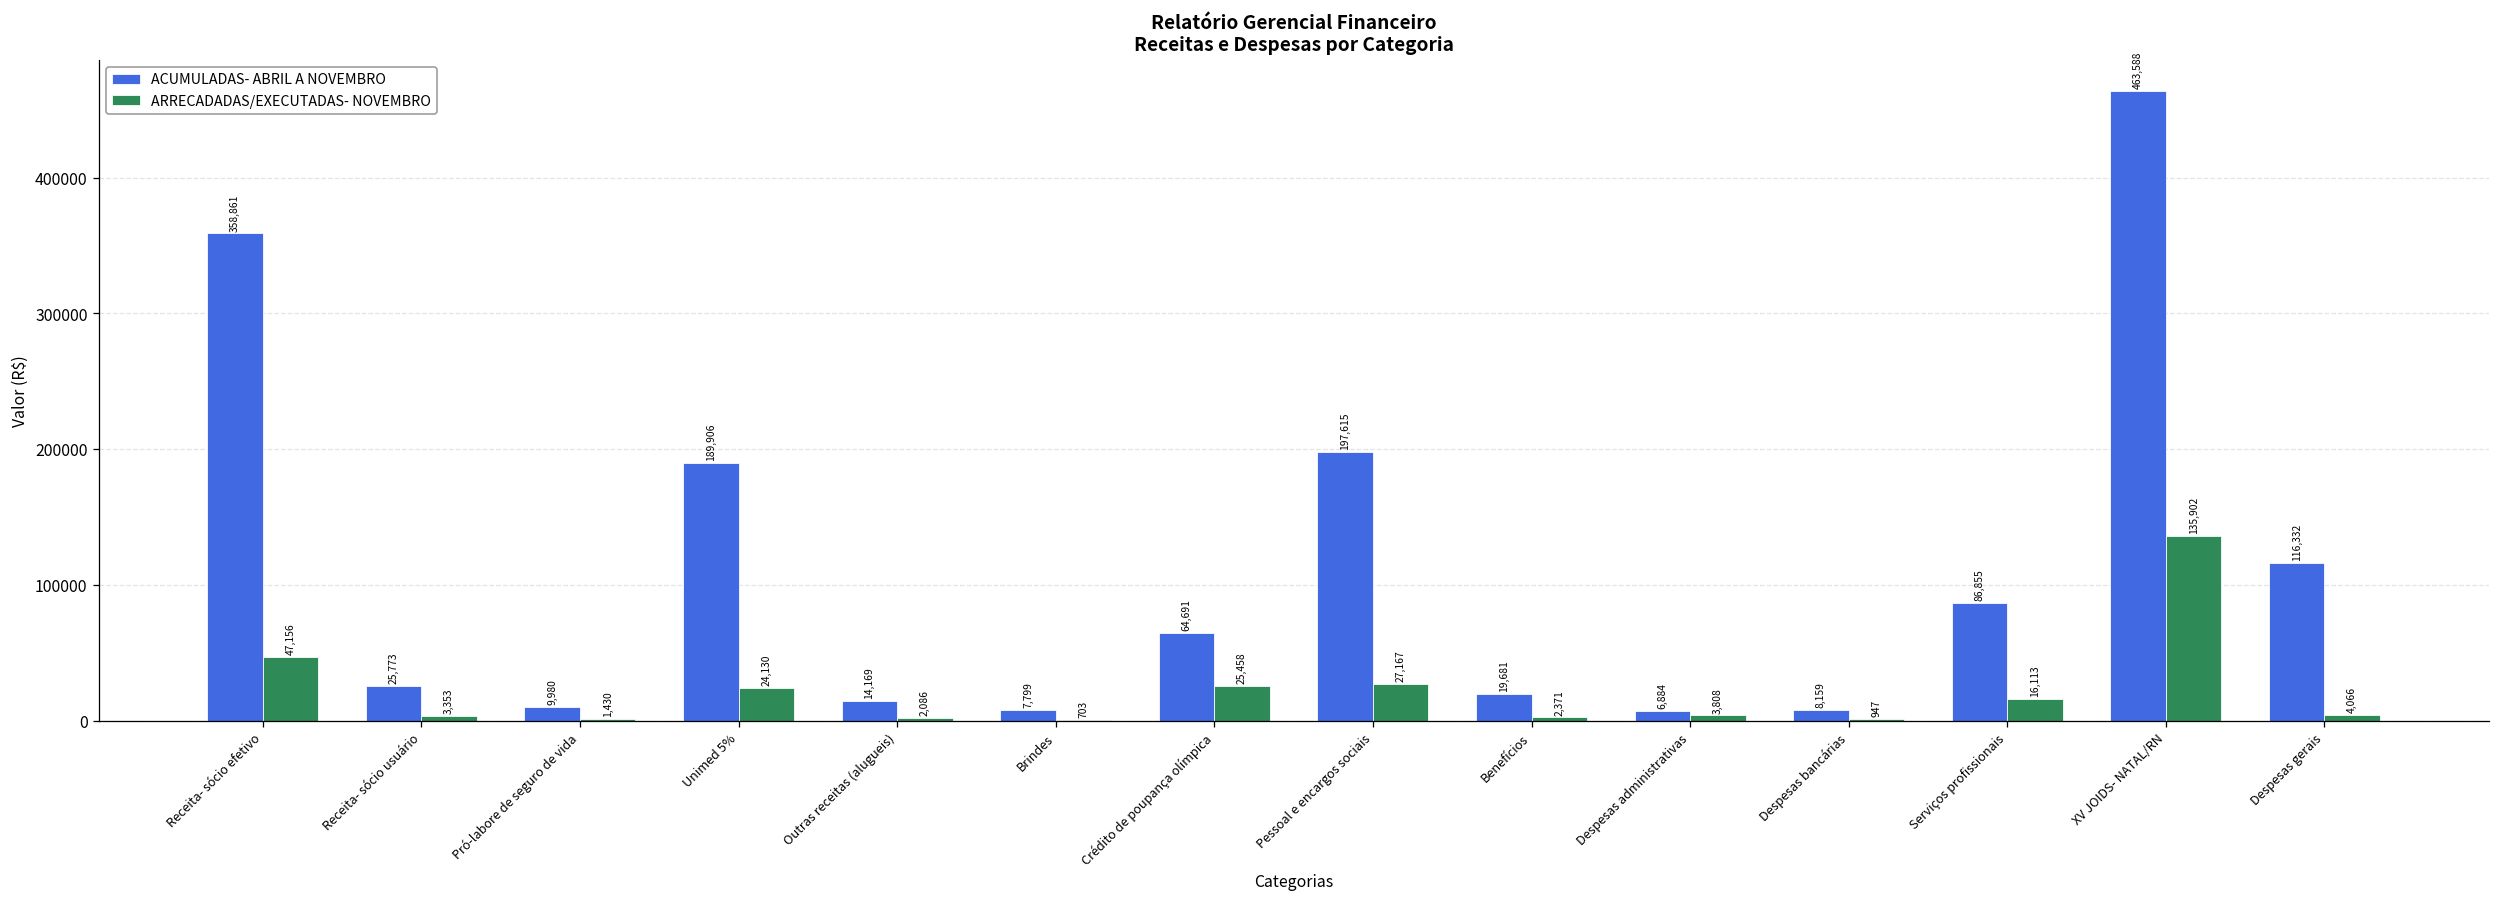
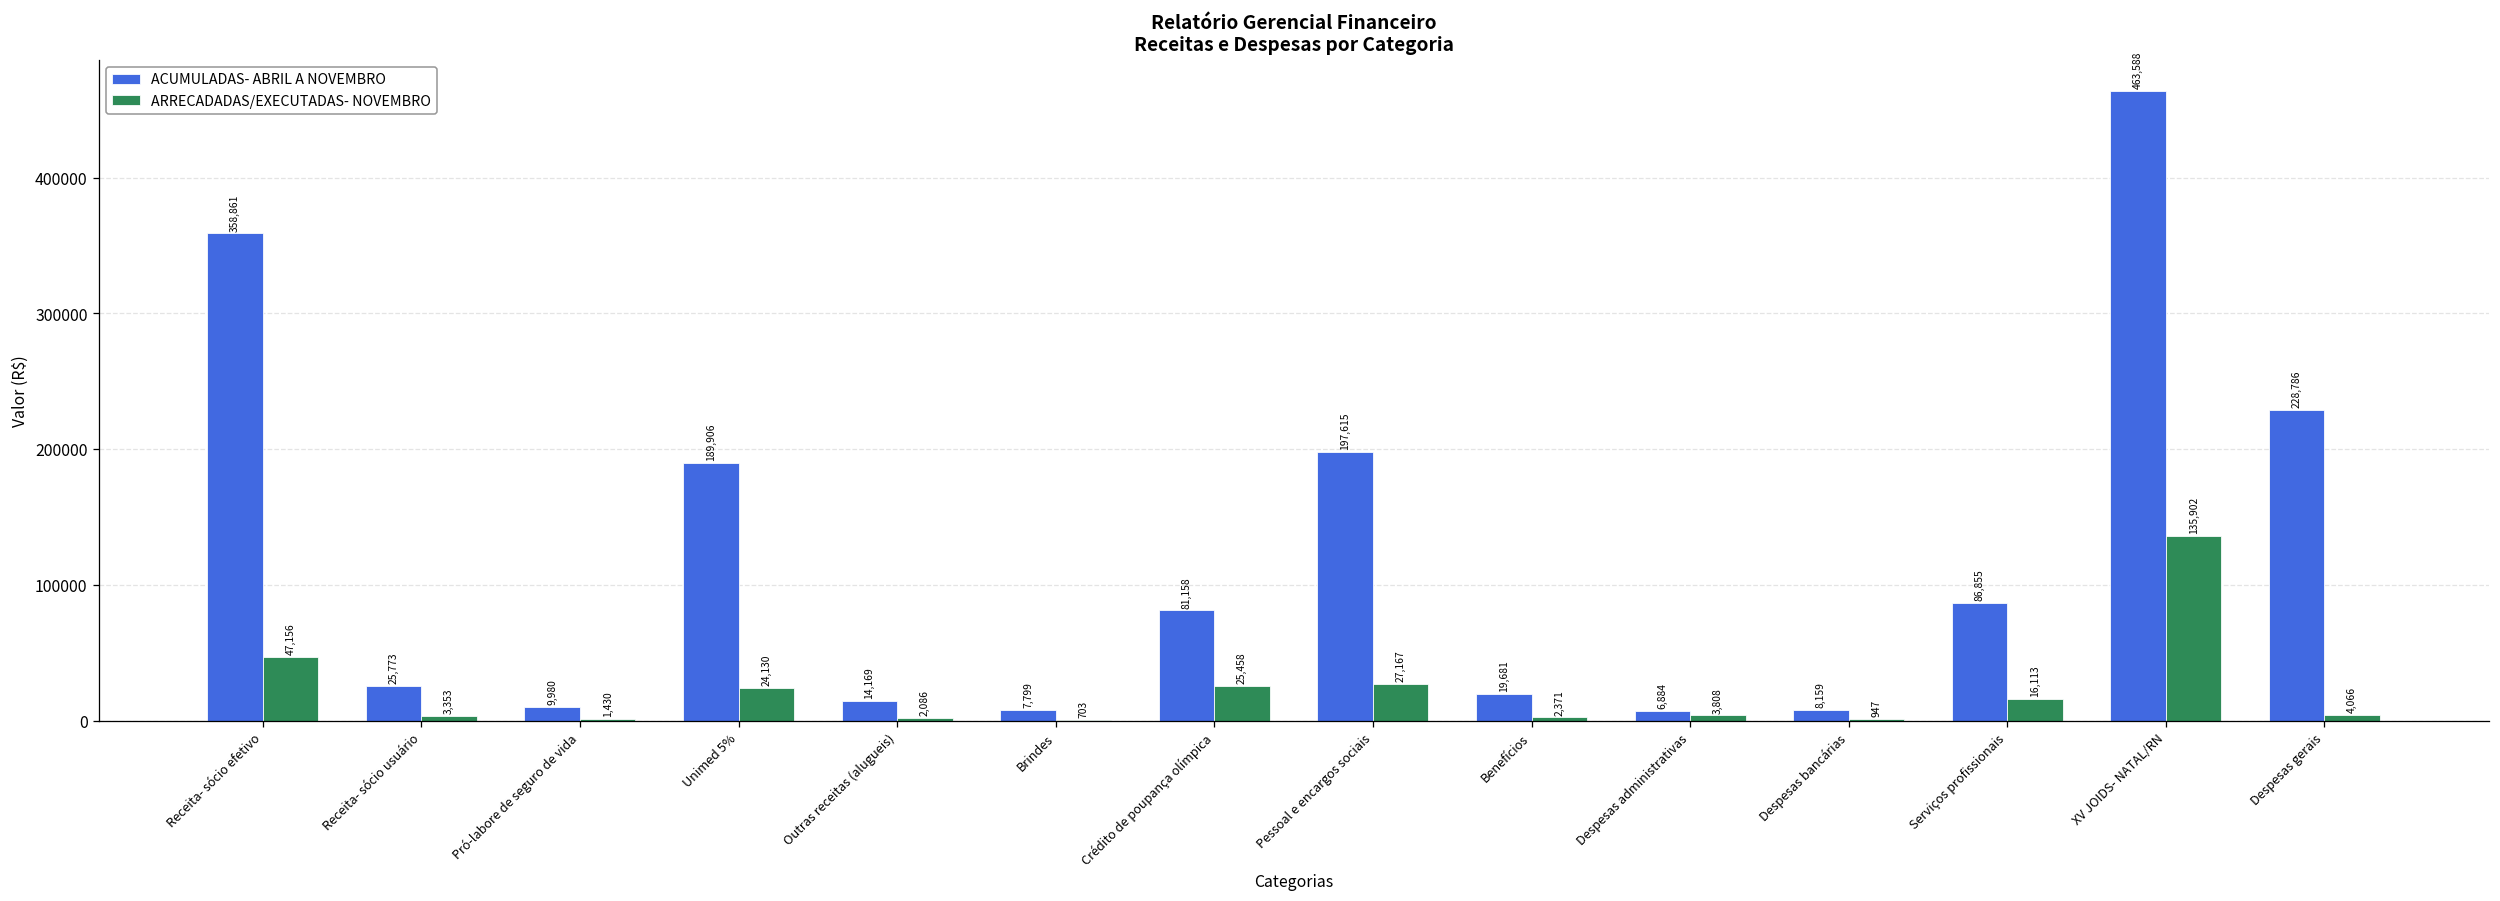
ACUMULADAS- ABRIL A NOVEMBRO, Crédito de poupança olímpica: 64,691 -> 81,158
ACUMULADAS- ABRIL A NOVEMBRO, Despesas gerais: 116,332 -> 228,786
